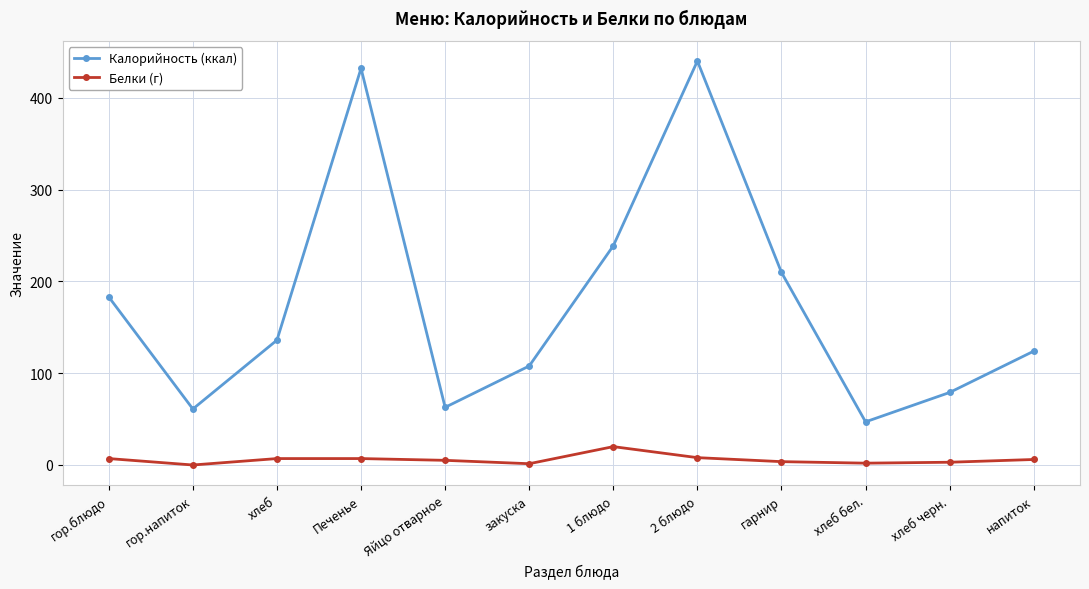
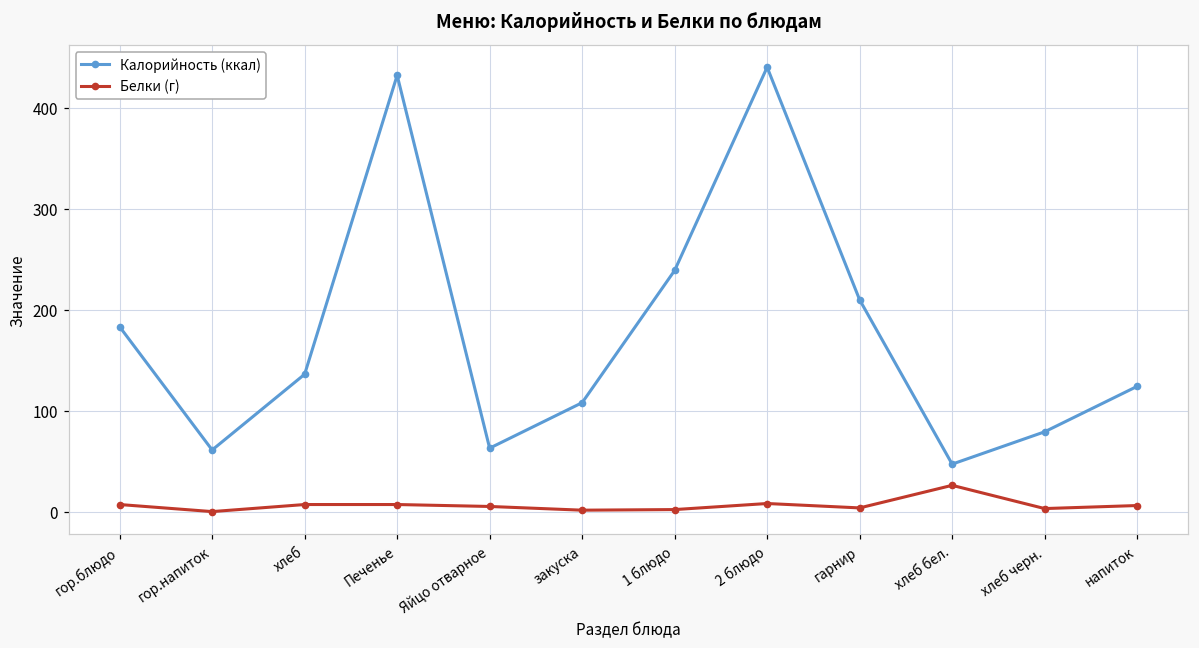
Белки (г), 1 блюдо: 20 -> 0
Белки (г), хлеб бел.: 0 -> 30
